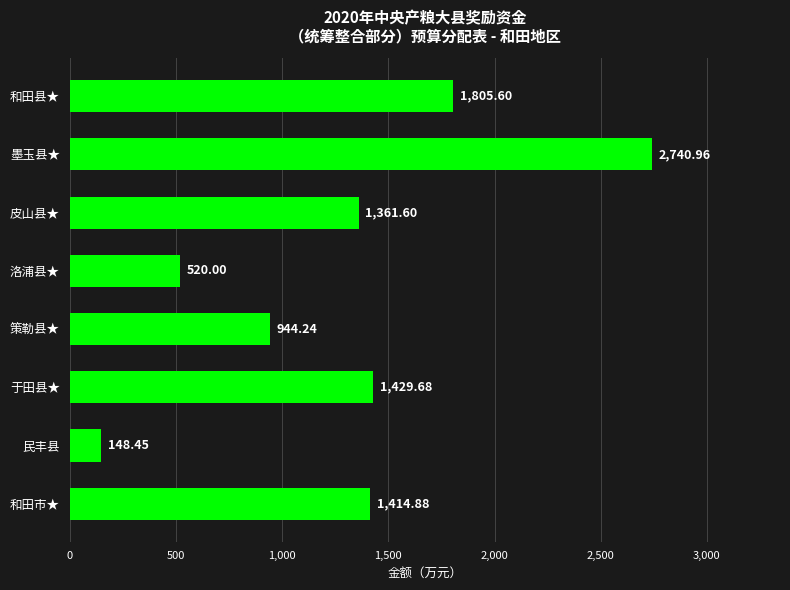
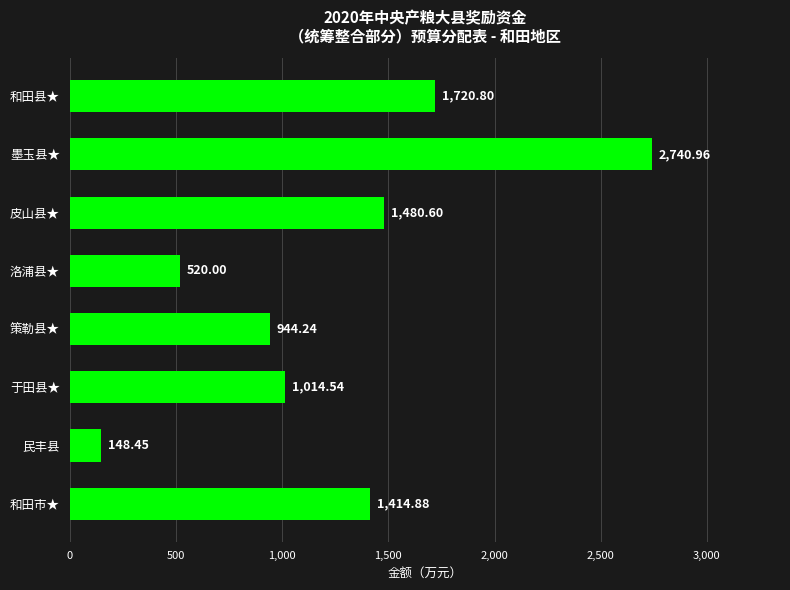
和田县★: 1,805.60 -> 1,720.80
皮山县★: 1,361.60 -> 1,480.60
于田县★: 1,429.68 -> 1,014.54
